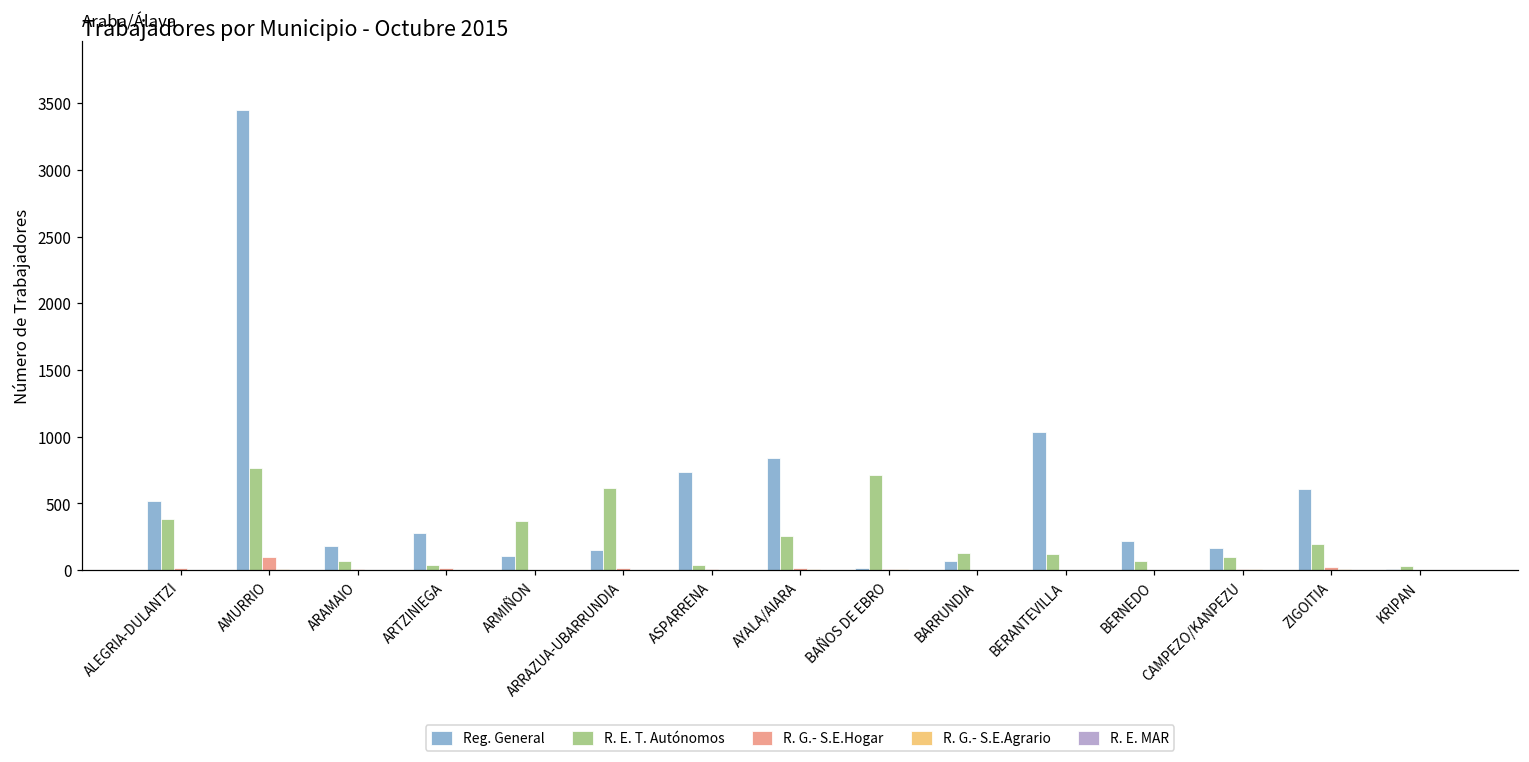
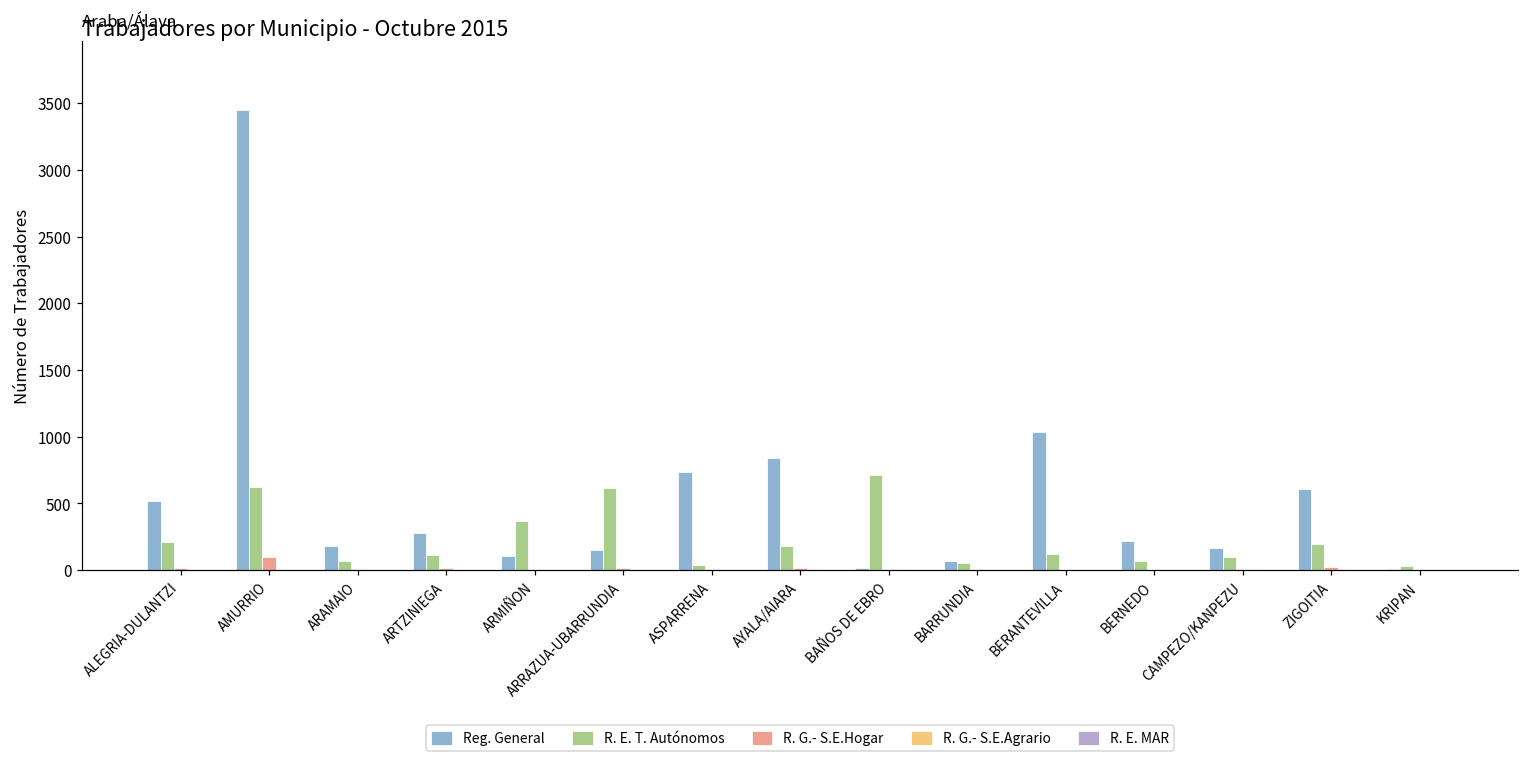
R. E. T. Autónomos, ALEGRIA-DULANTZI: 380 -> 210
R. E. T. Autónomos, AMURRIO: 770 -> 620
R. E. T. Autónomos, ARTZINIEGA: 40 -> 110
R. E. T. Autónomos, AYALA/AIARA: 260 -> 180
R. E. T. Autónomos, BARRUNDIA: 130 -> 50
